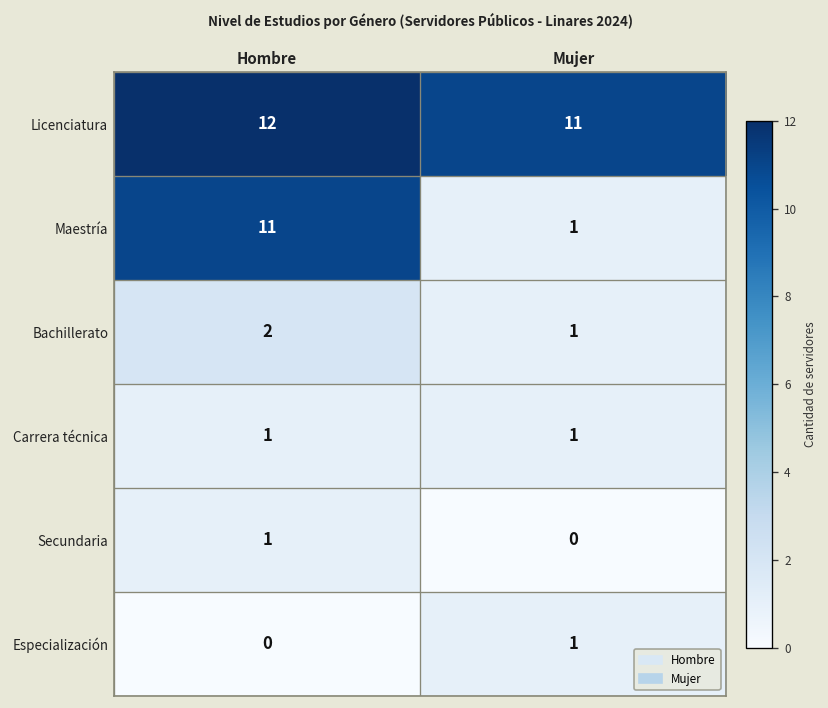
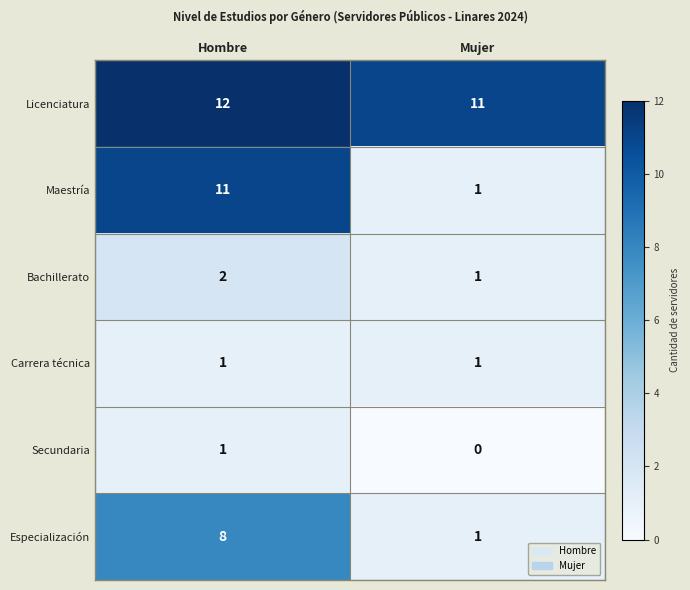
Especialización, Hombre: 0 -> 8
